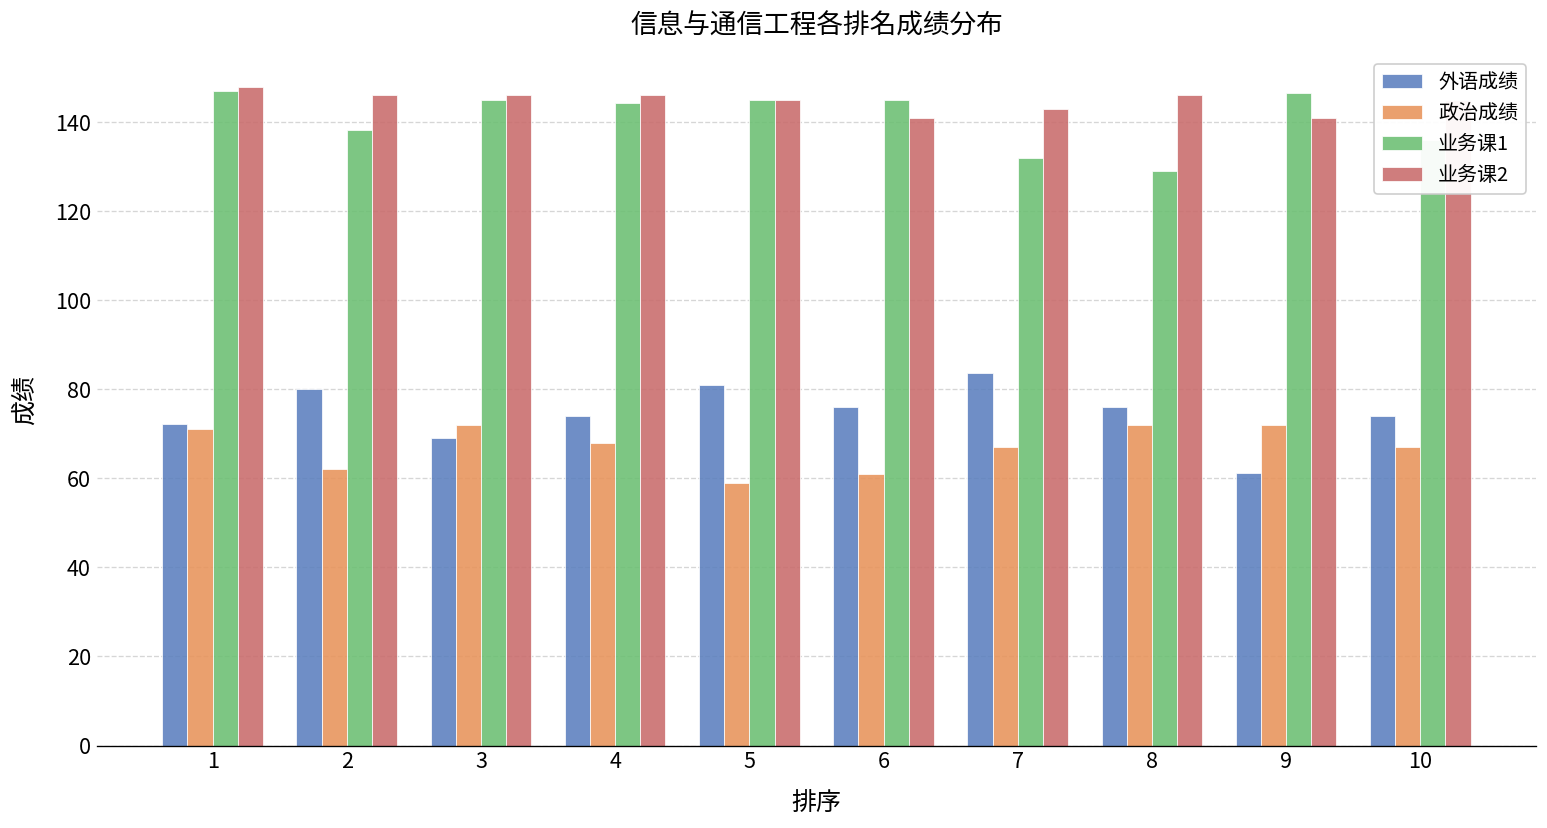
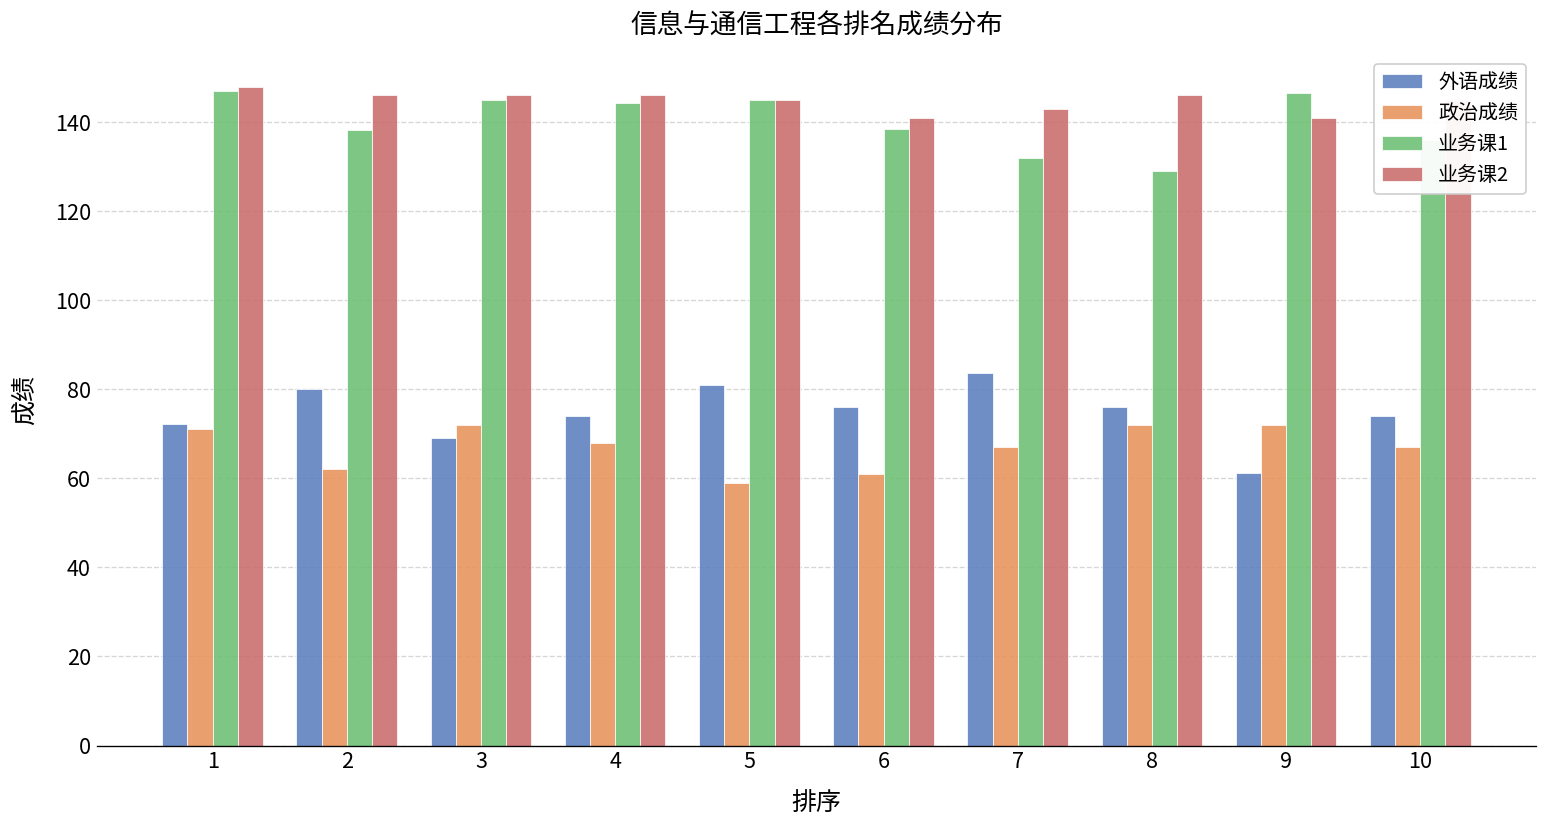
业务课1, 6: 145 -> 138
